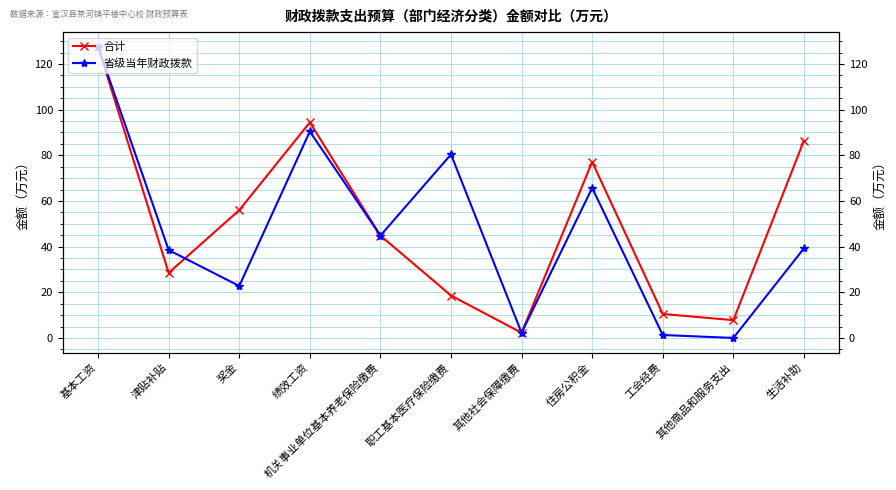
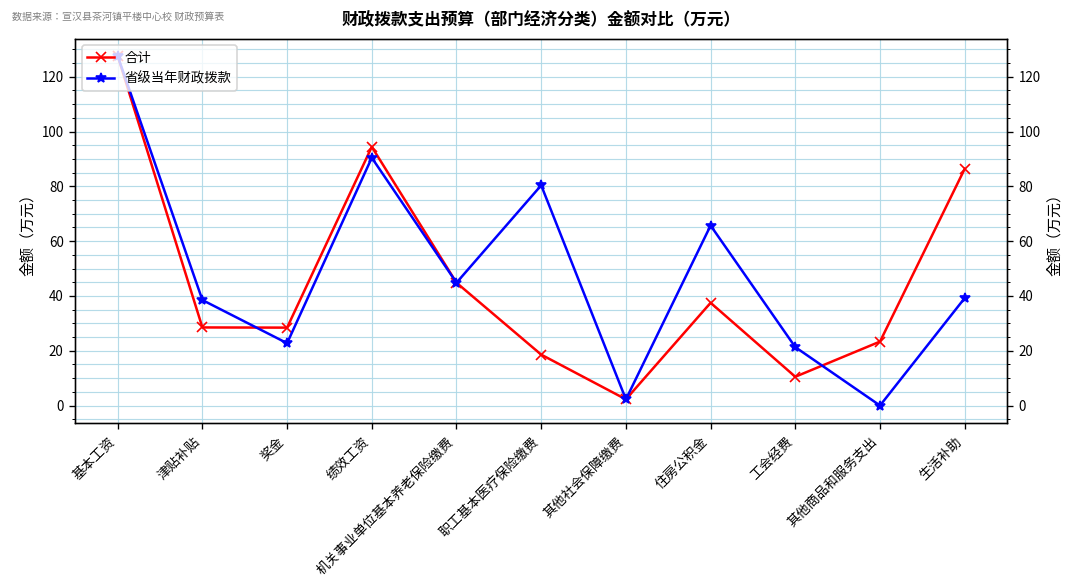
合计, 奖金: 56 -> 28
合计, 住房公积金: 77 -> 38
省级当年财政拨款, 工会经费: 1 -> 21
合计, 其他商品和服务支出: 8 -> 23
